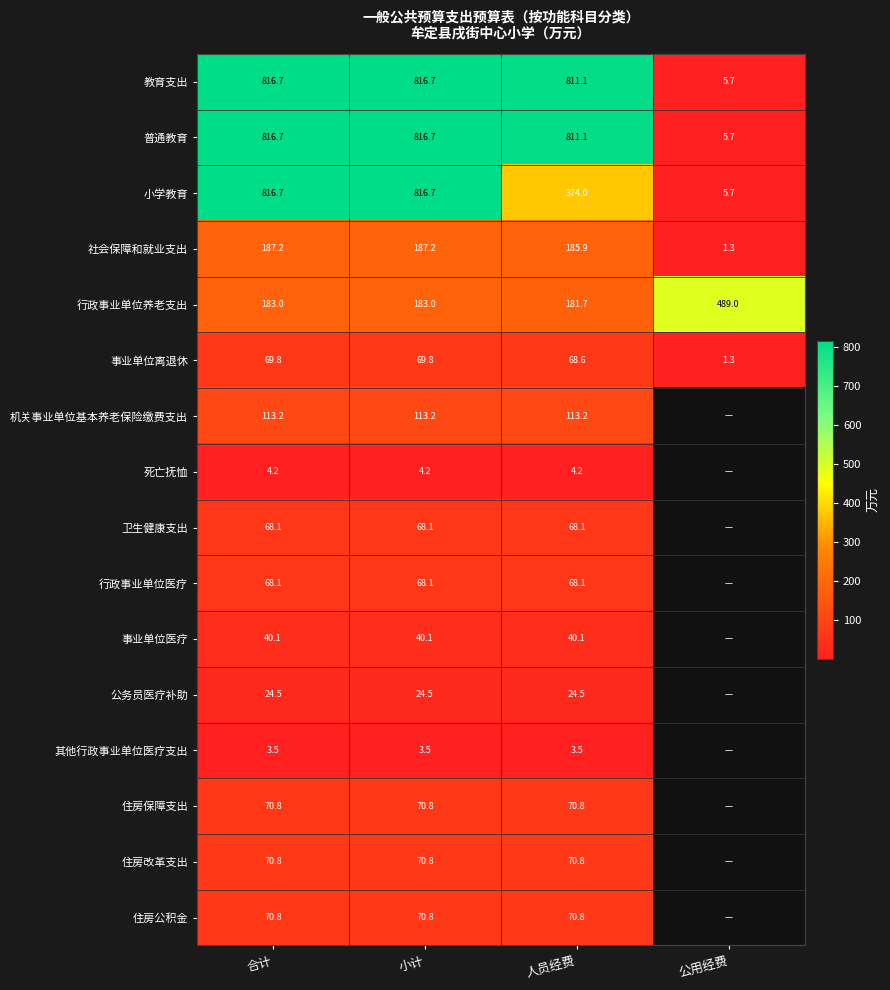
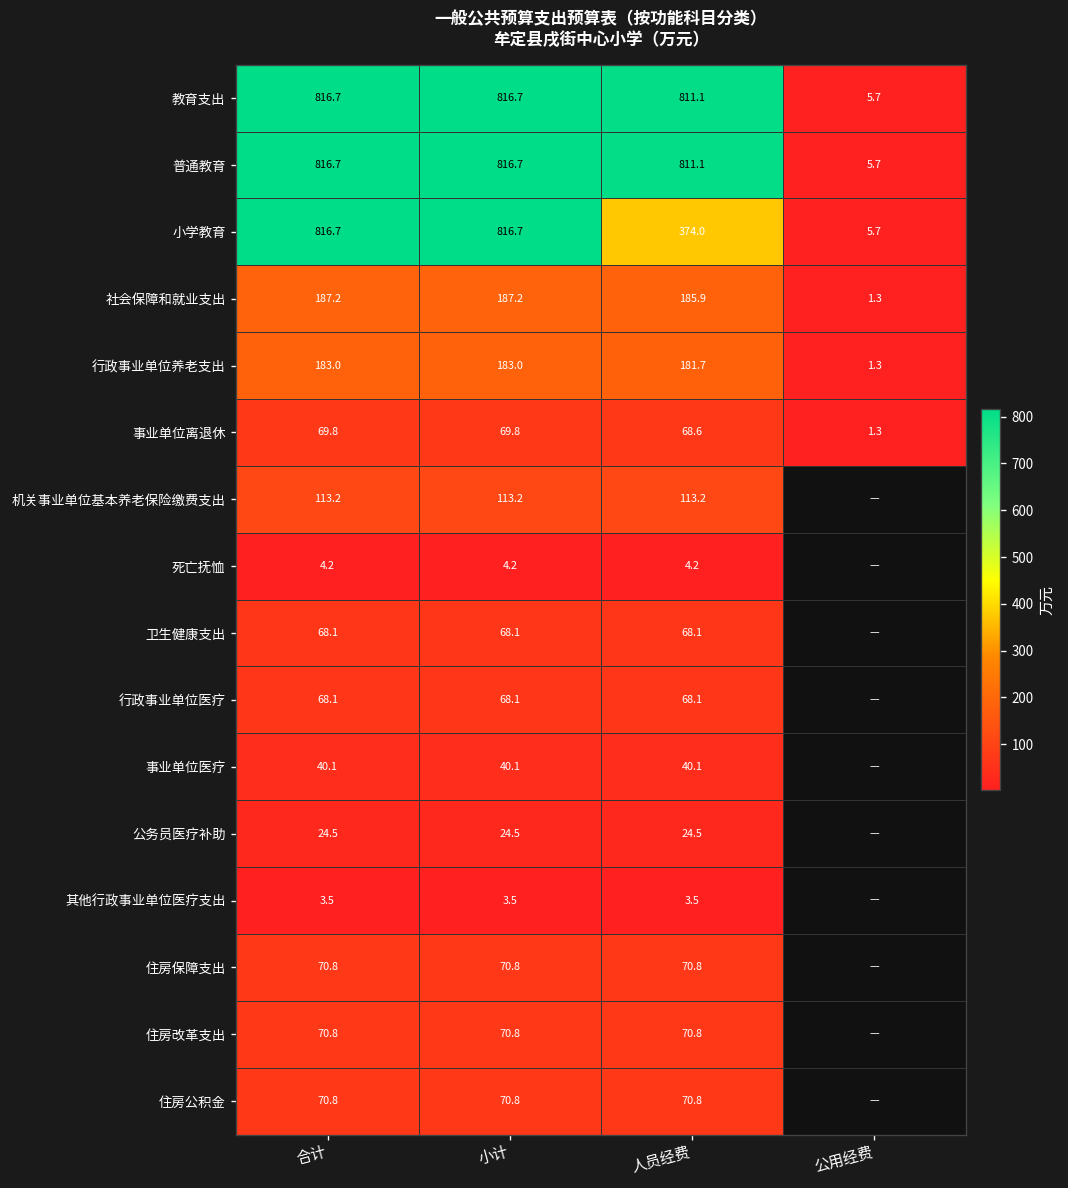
行政事业单位养老支出, 公用经费: 489.0 -> 1.3
